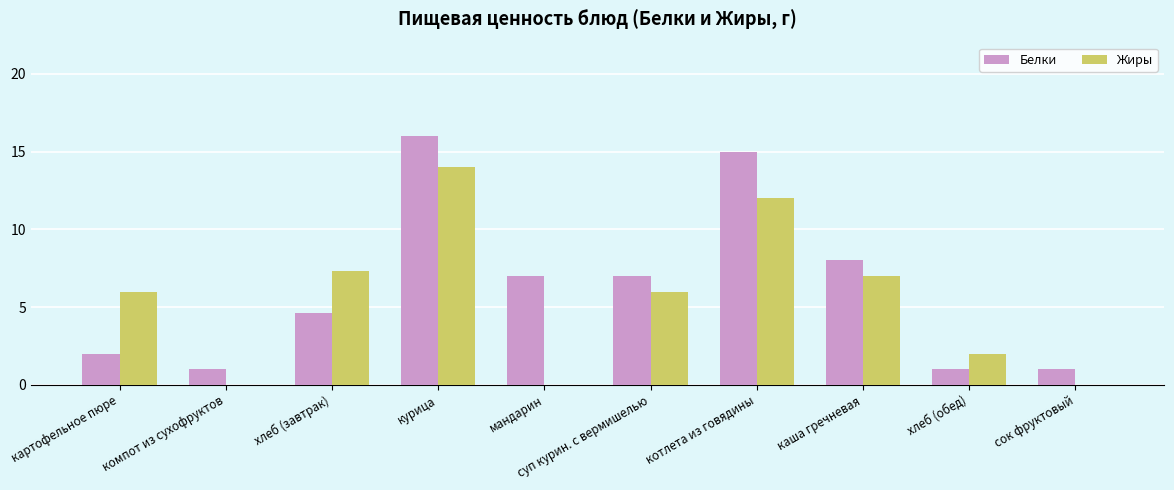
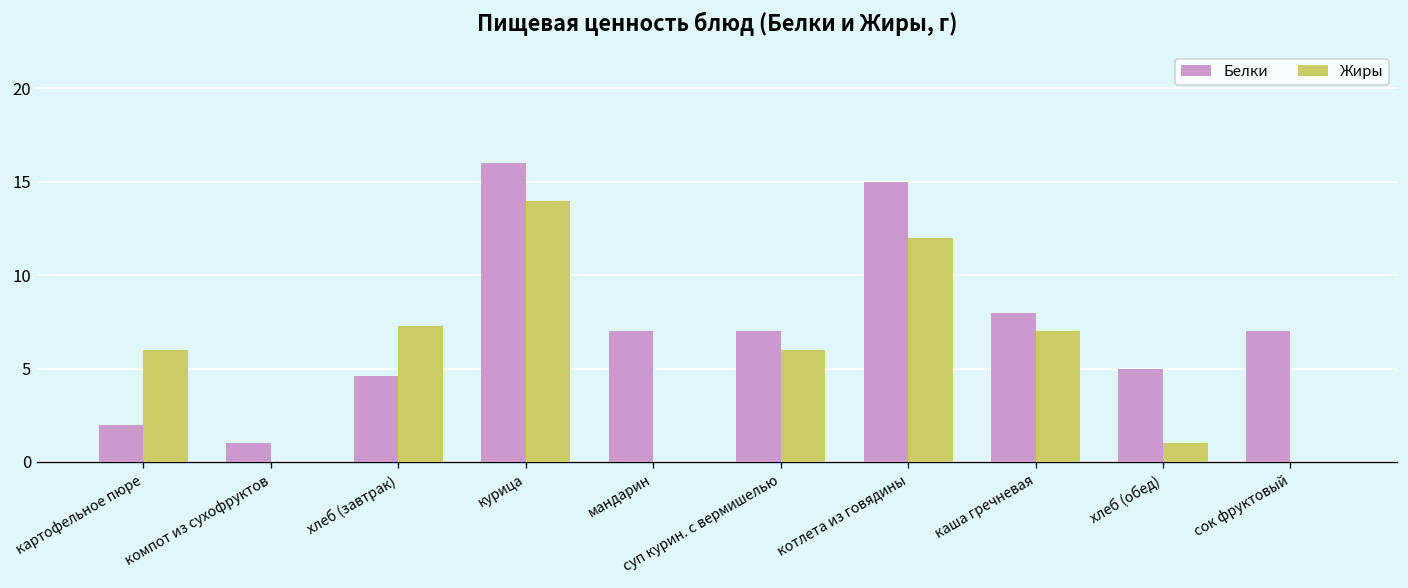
Белки, хлеб (обед): 1 -> 5
Жиры, хлеб (обед): 2 -> 1
Белки, сок фруктовый: 1 -> 7
